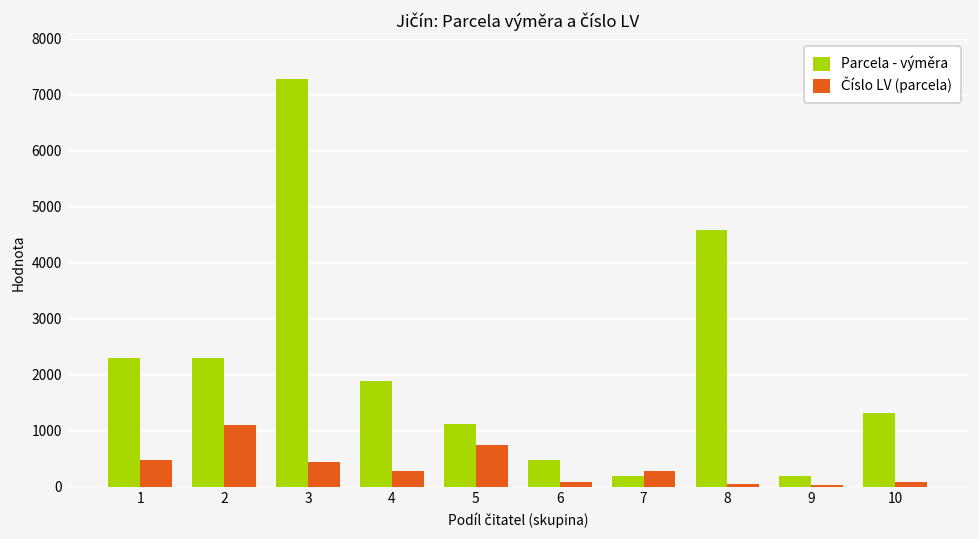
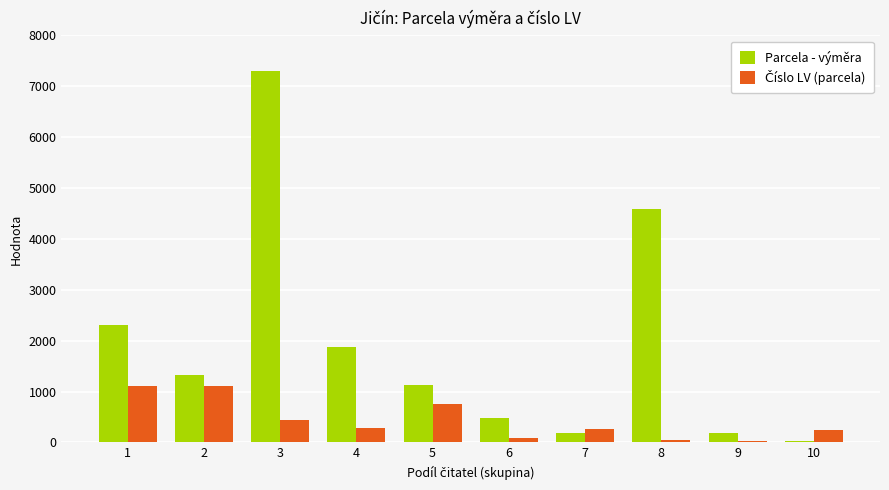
Číslo LV (parcela), 1: 500 -> 1100
Parcela - výměra, 2: 2300 -> 1300
Parcela - výměra, 10: 1300 -> 0
Číslo LV (parcela), 10: 100 -> 200
